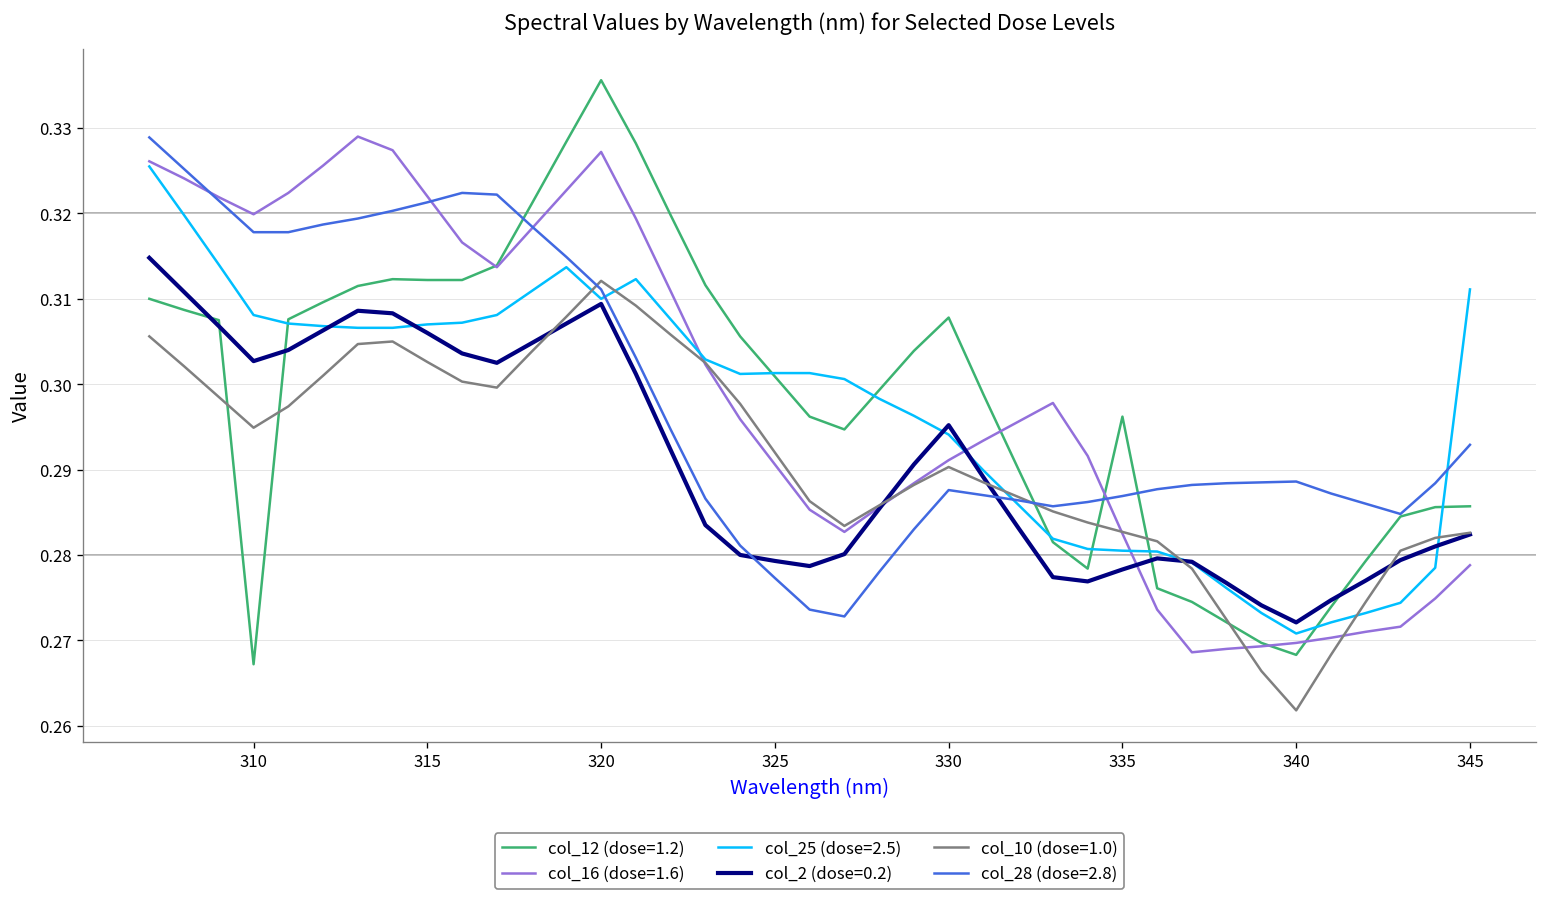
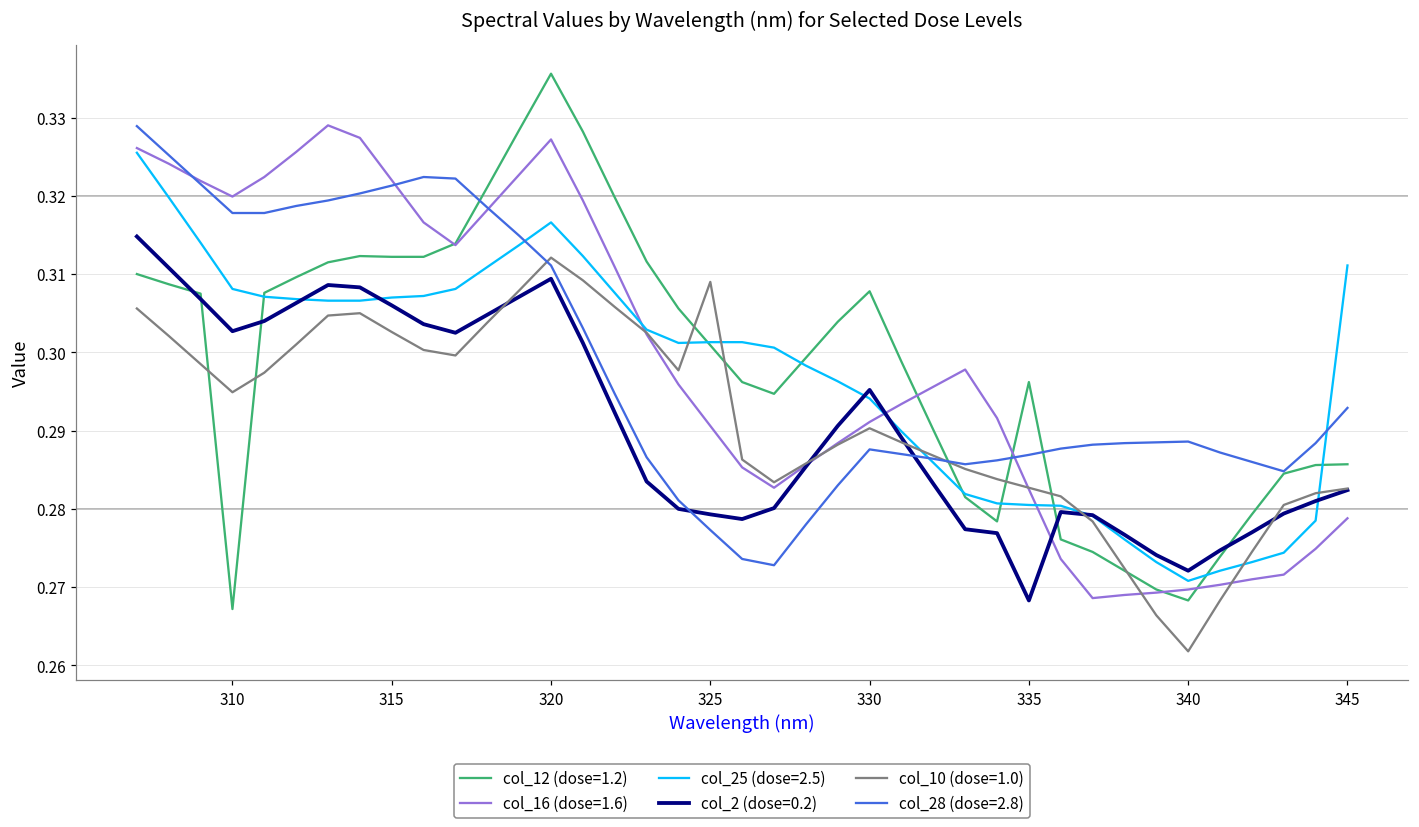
col_25 (dose=2.5), 320: 0.310 -> 0.317
col_10 (dose=1.0), 325: 0.292 -> 0.309
col_2 (dose=0.2), 335: 0.278 -> 0.268
